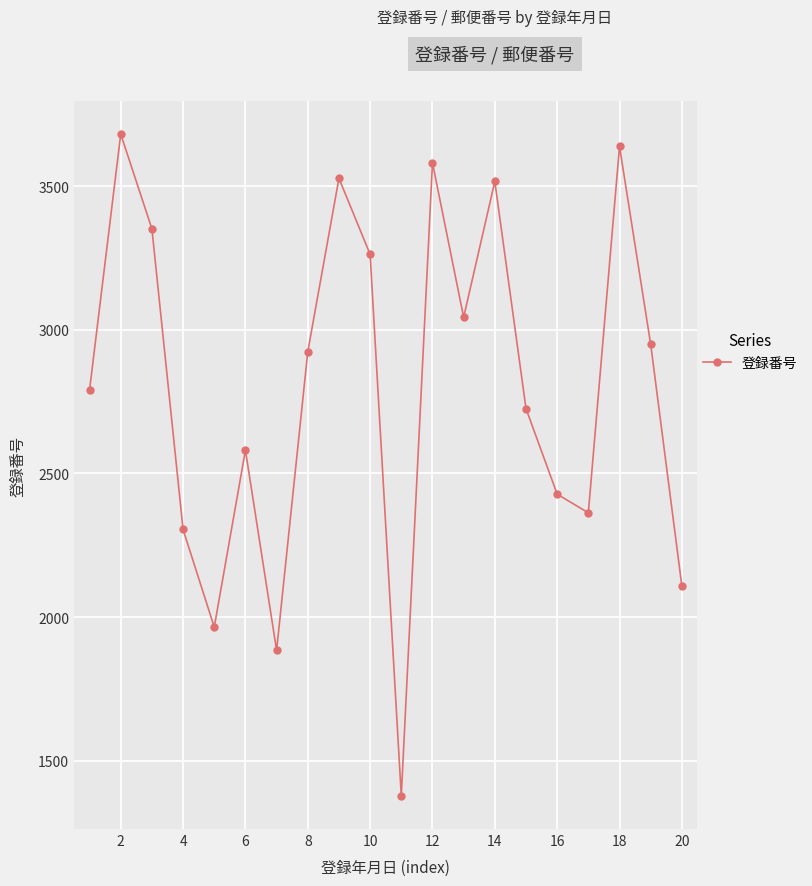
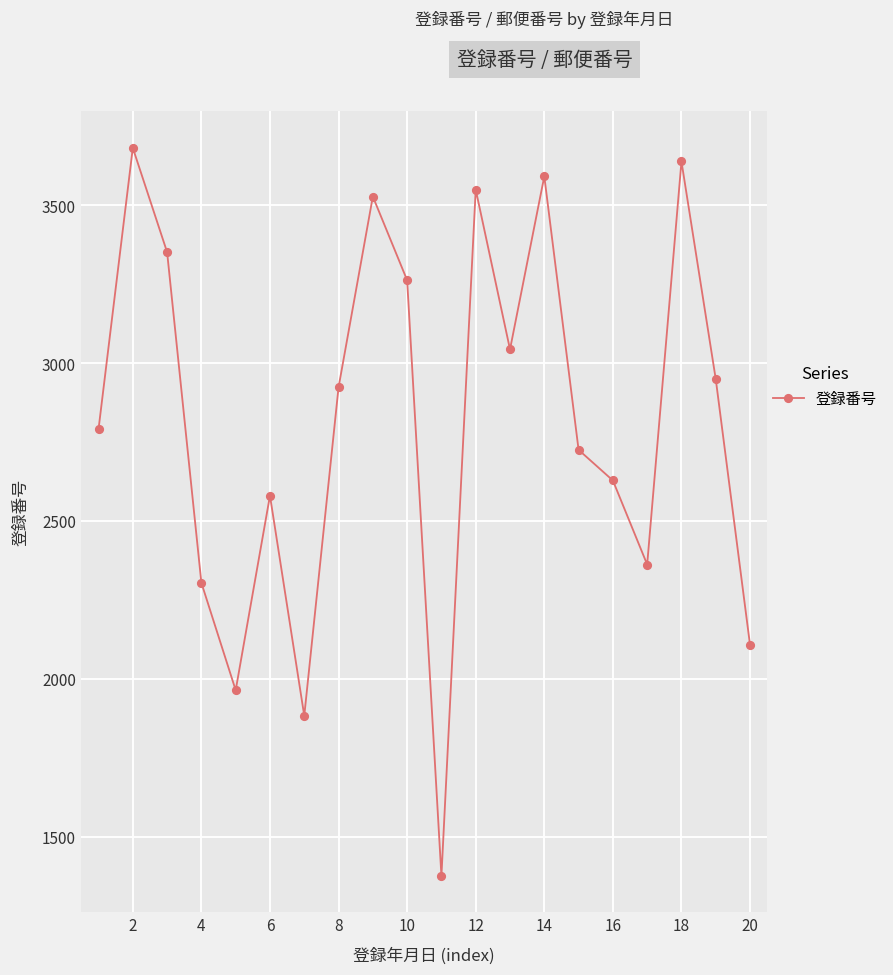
12: 3580 -> 3550
14: 3520 -> 3590
16: 2430 -> 2630
